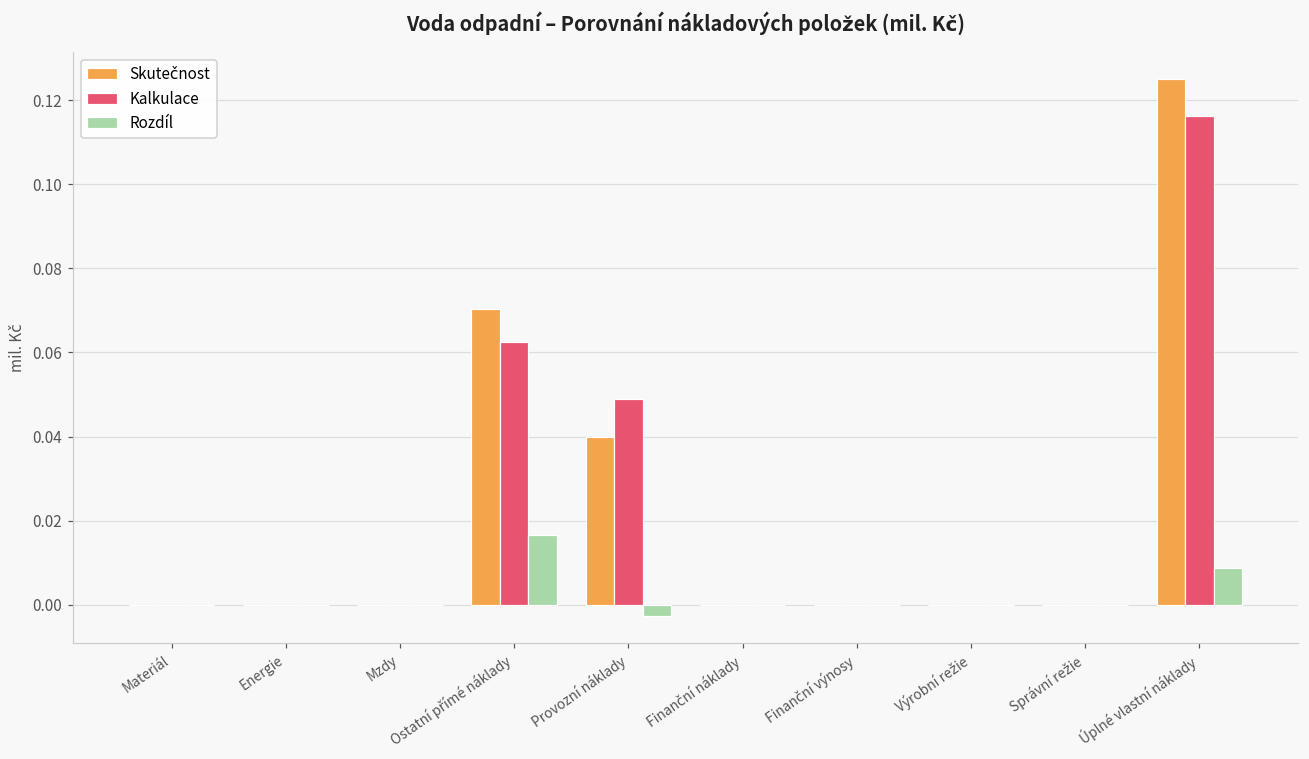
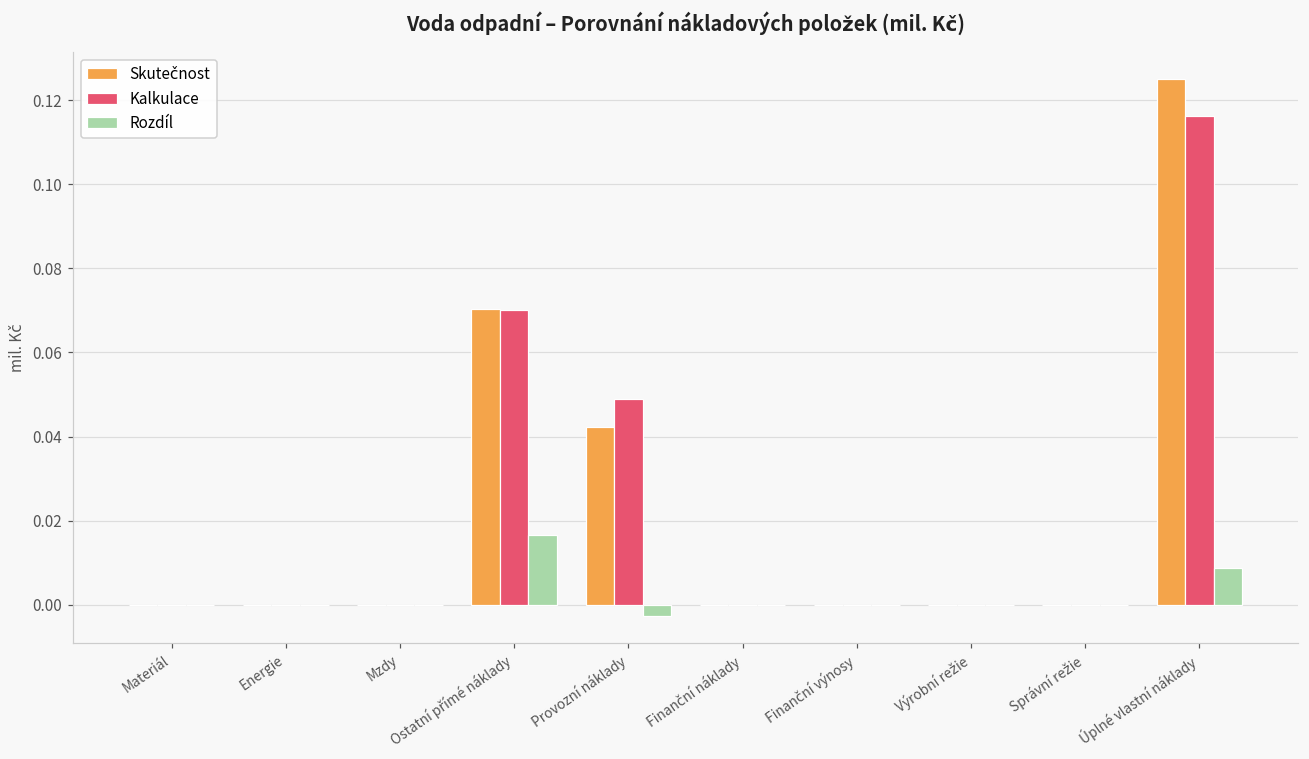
Kalkulace, Ostatní přímé náklady: 0.062 -> 0.070
Skutečnost, Provozní náklady: 0.040 -> 0.042
